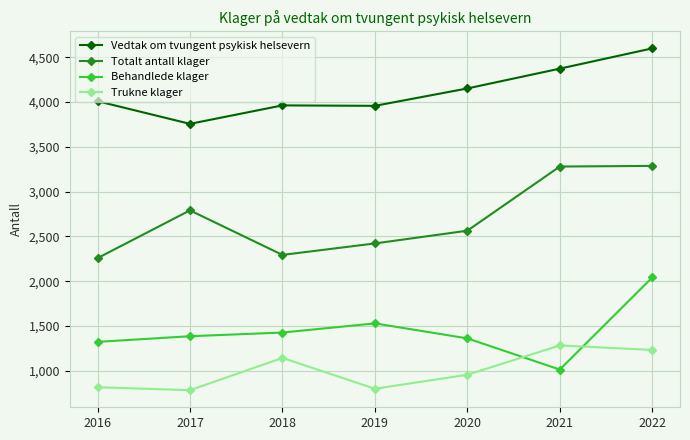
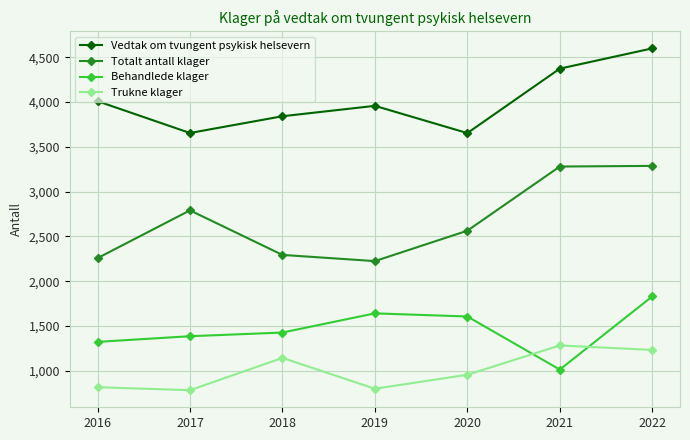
Vedtak om tvungent psykisk helsevern, 2017: 3,800 -> 3,700
Vedtak om tvungent psykisk helsevern, 2018: 4,000 -> 3,800
Totalt antall klager, 2019: 2,400 -> 2,200
Behandlede klager, 2019: 1,500 -> 1,600
Vedtak om tvungent psykisk helsevern, 2020: 4,200 -> 3,700
Behandlede klager, 2020: 1,400 -> 1,600
Behandlede klager, 2022: 2,000 -> 1,800
